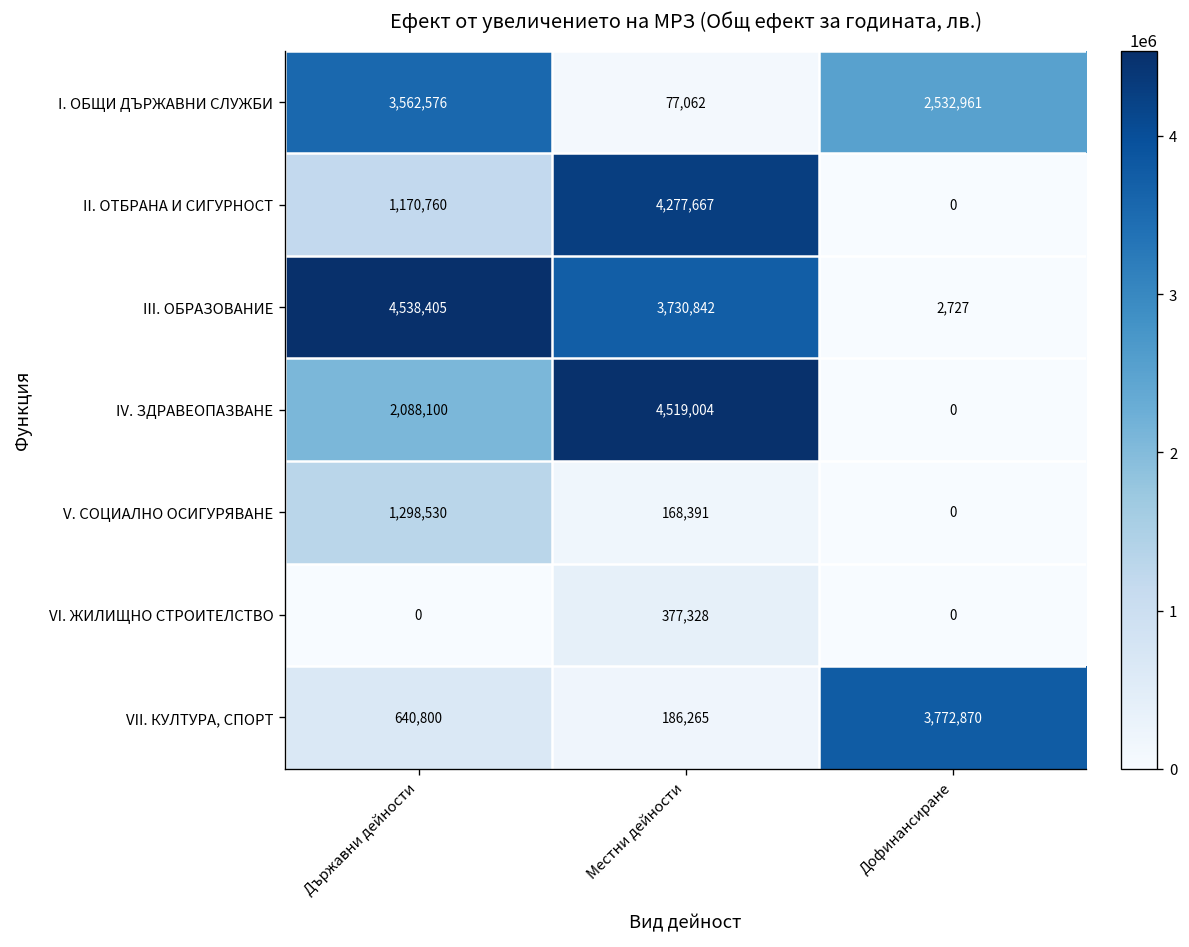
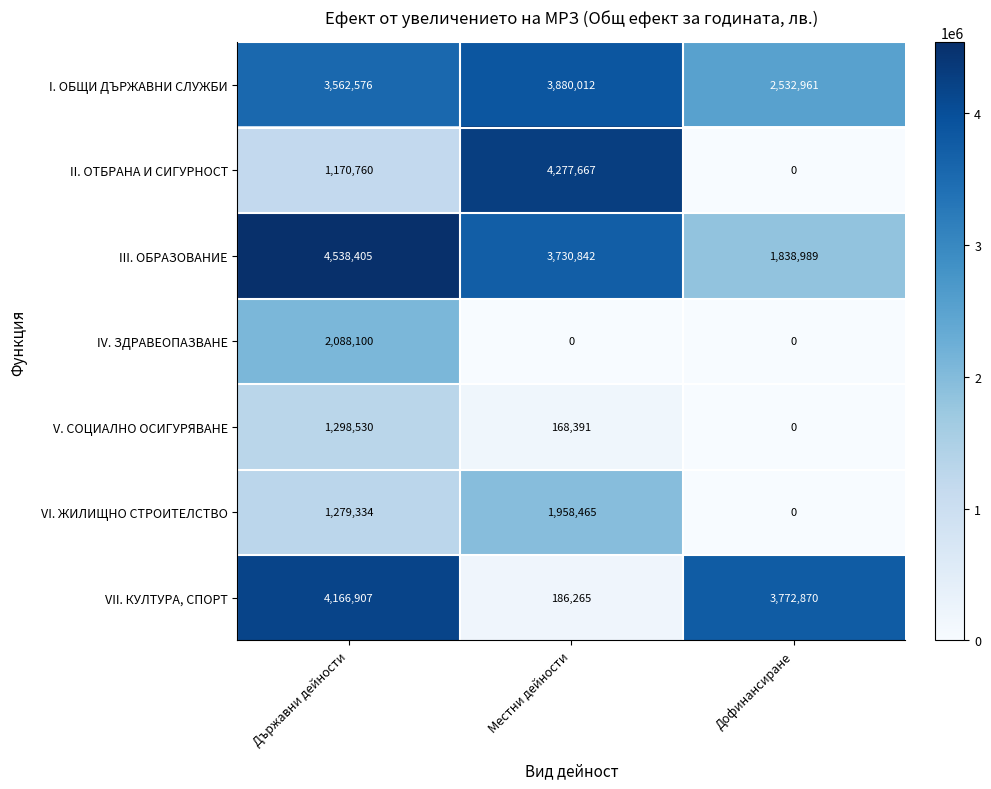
I. ОБЩИ ДЪРЖАВНИ СЛУЖБИ, Местни дейности: 77,062 -> 3,880,012
III. ОБРАЗОВАНИЕ, Дофинансиране: 2,727 -> 1,838,989
IV. ЗДРАВЕОПАЗВАНЕ, Местни дейности: 4,519,004 -> 0
VI. ЖИЛИЩНО СТРОИТЕЛСТВО, Държавни дейности: 0 -> 1,279,334
VI. ЖИЛИЩНО СТРОИТЕЛСТВО, Местни дейности: 377,328 -> 1,958,465
VII. КУЛТУРА, СПОРТ, Държавни дейности: 640,800 -> 4,166,907
